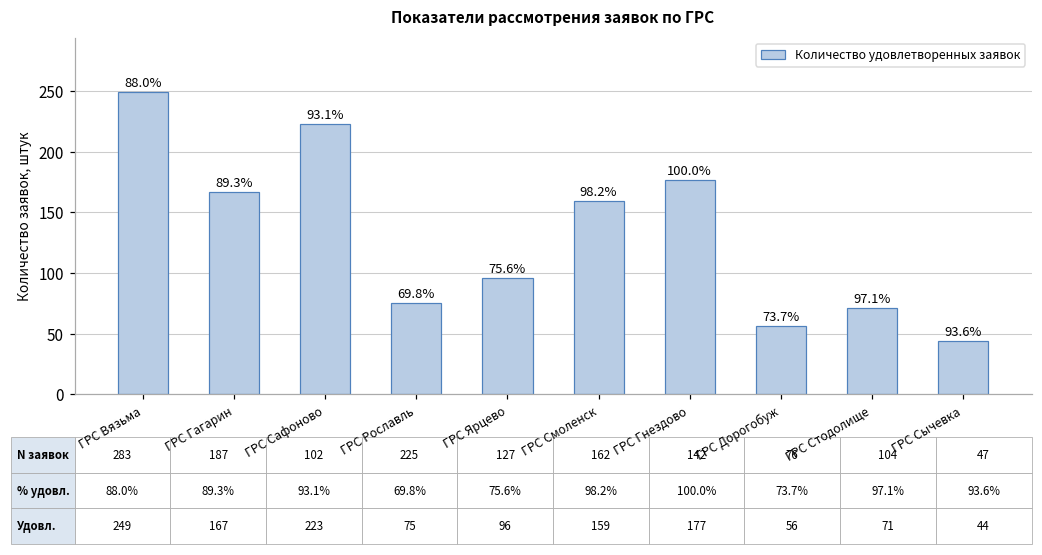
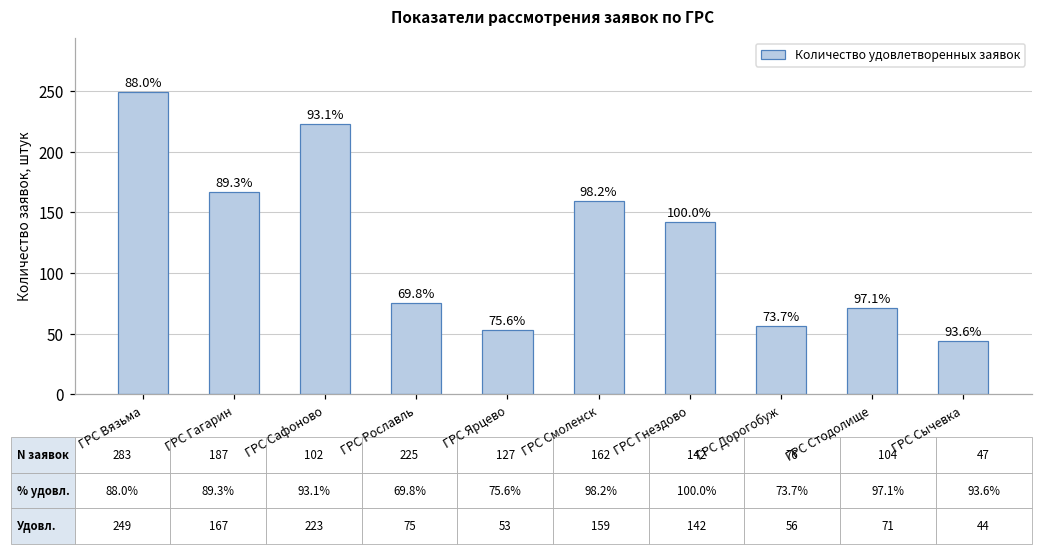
ГРС Ярцево: 96 -> 53
ГРС Гнездово: 177 -> 142
